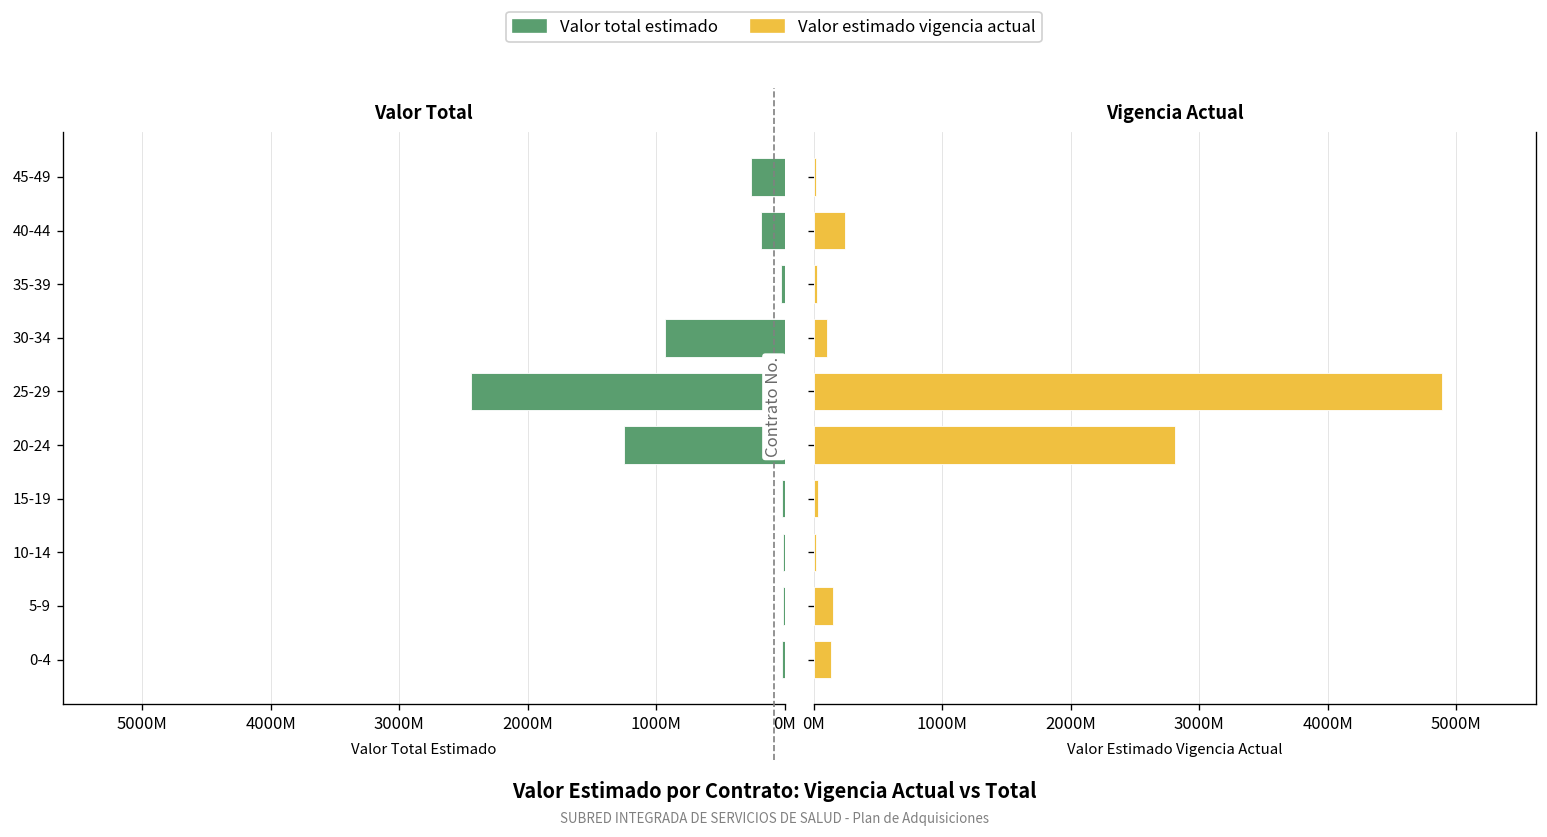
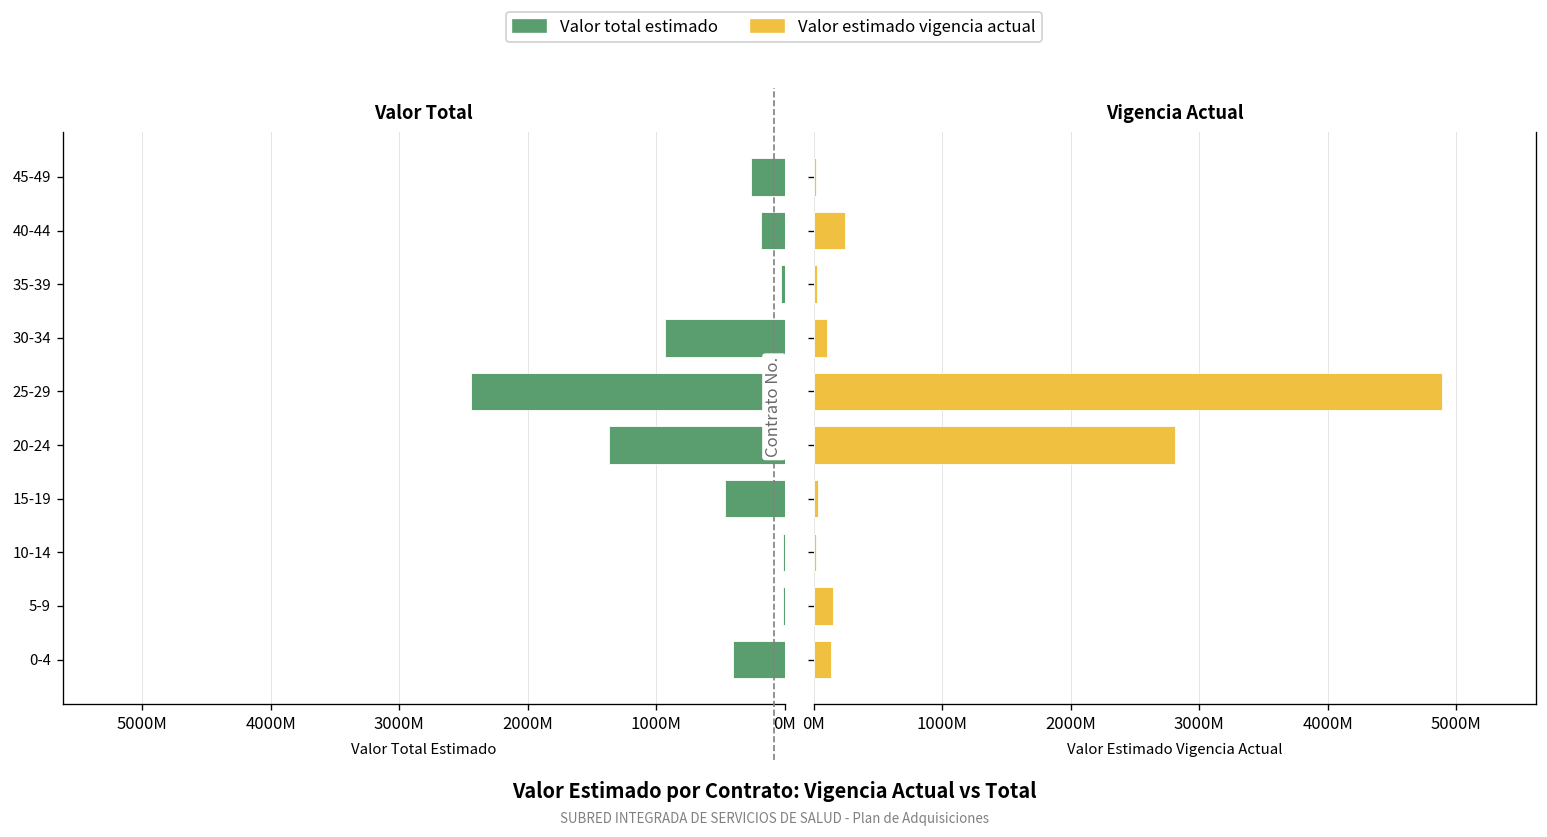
Valor Total, 20-24: 1250000000 -> 1370000000
Valor Total, 15-19: 20000000 -> 460000000
Valor Total, 0-4: 20000000 -> 400000000
